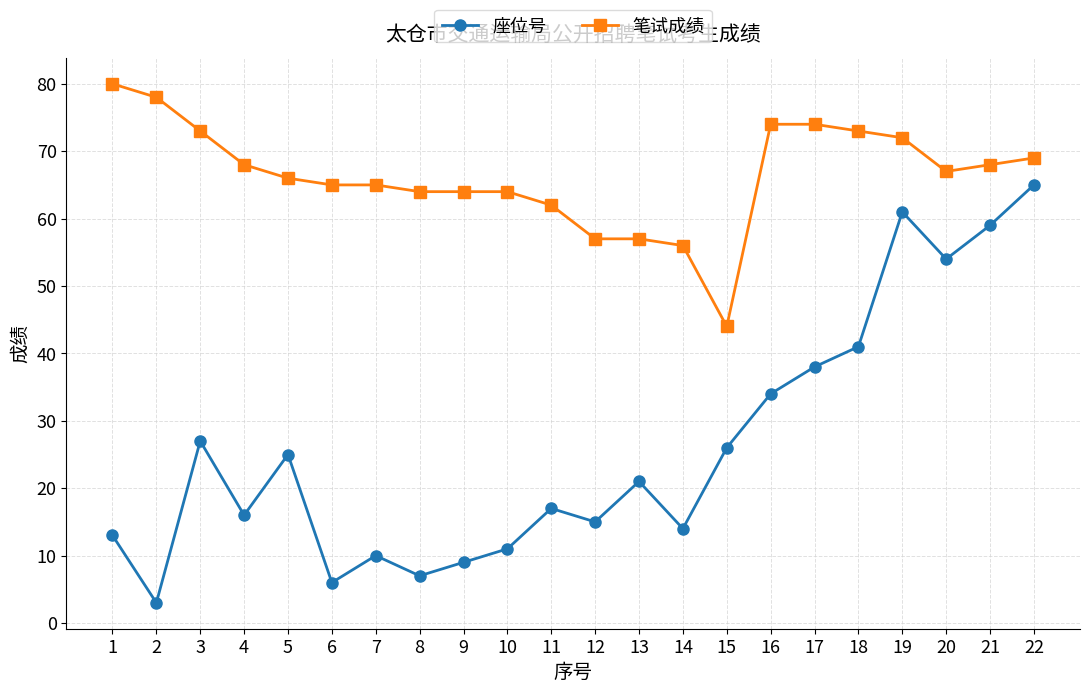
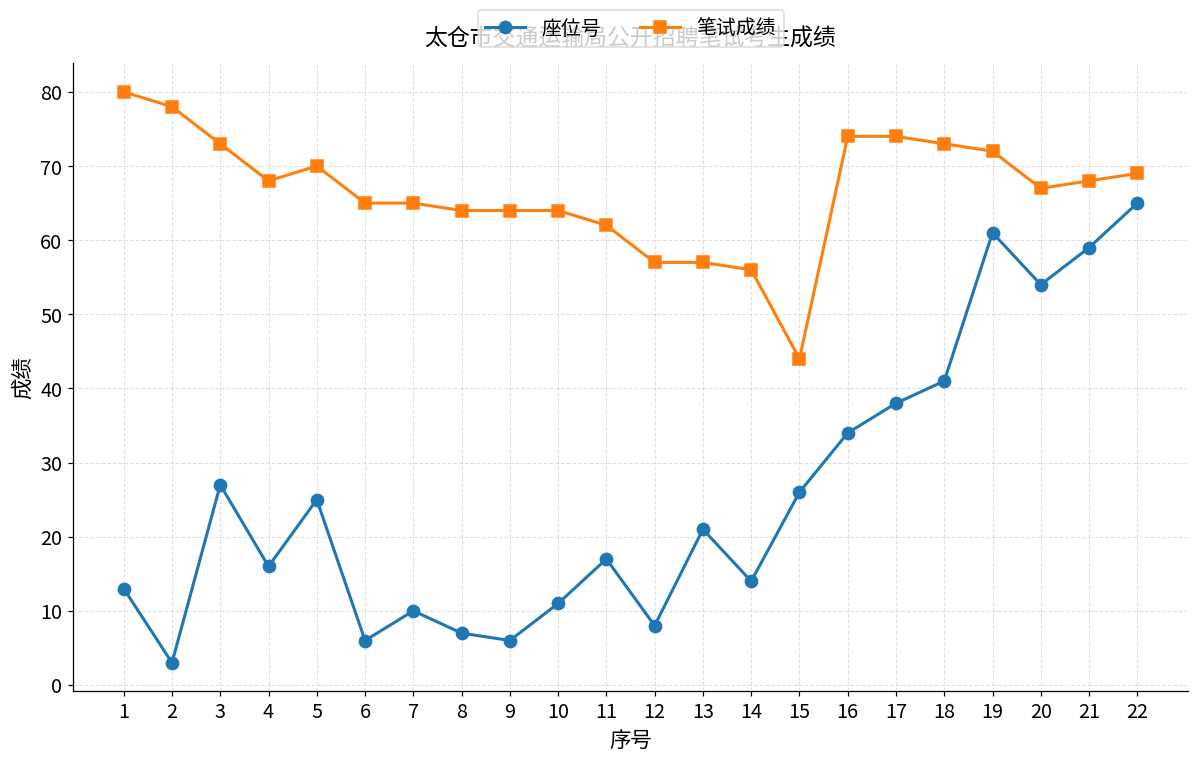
笔试成绩, 5: 66 -> 70
座位号, 9: 9 -> 6
座位号, 12: 15 -> 8
